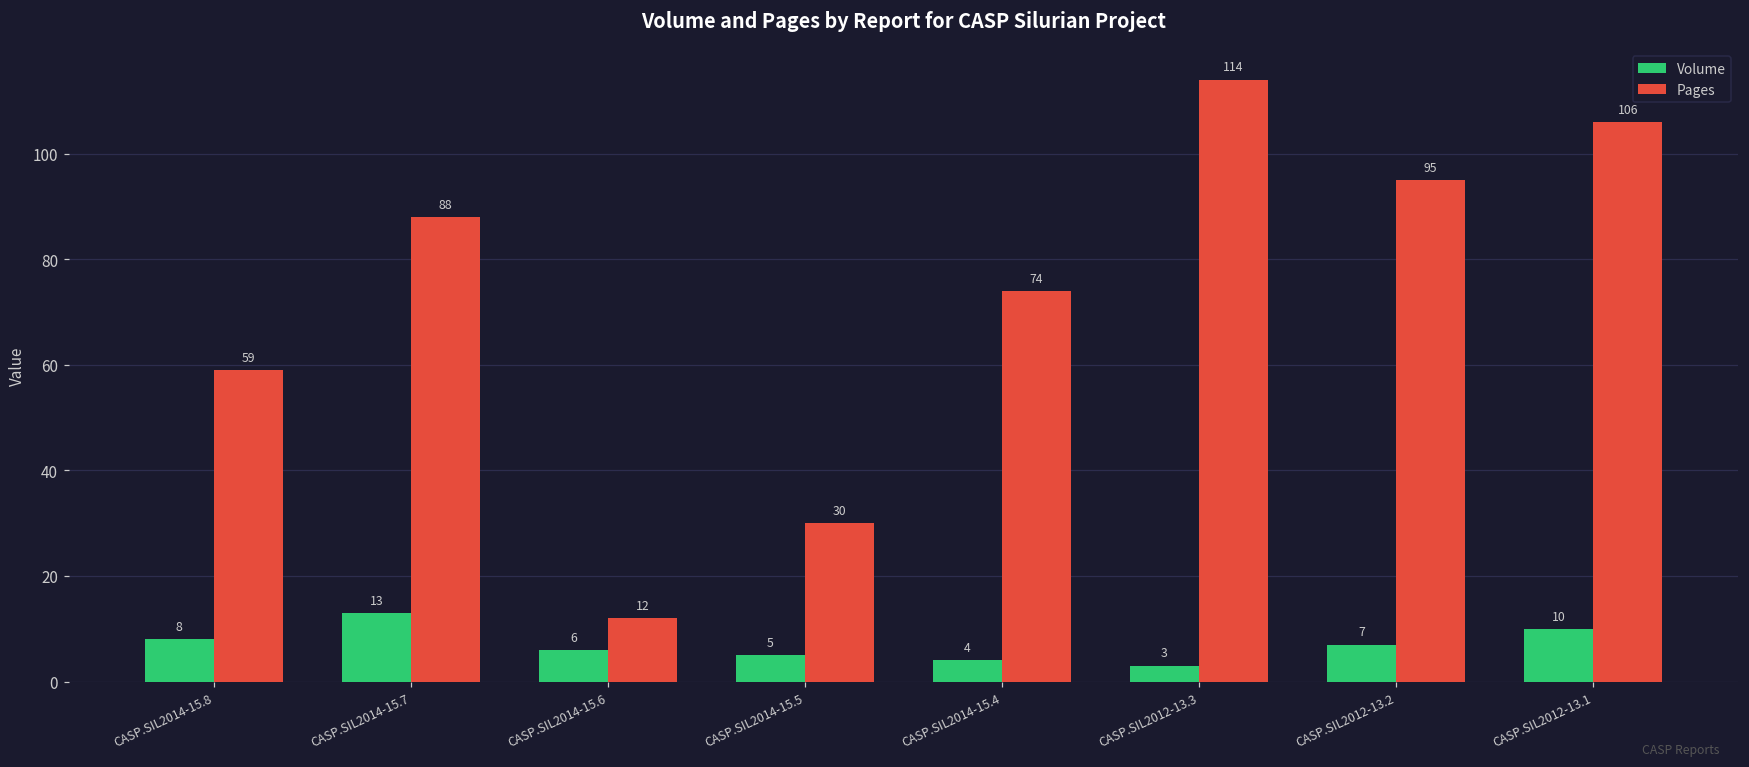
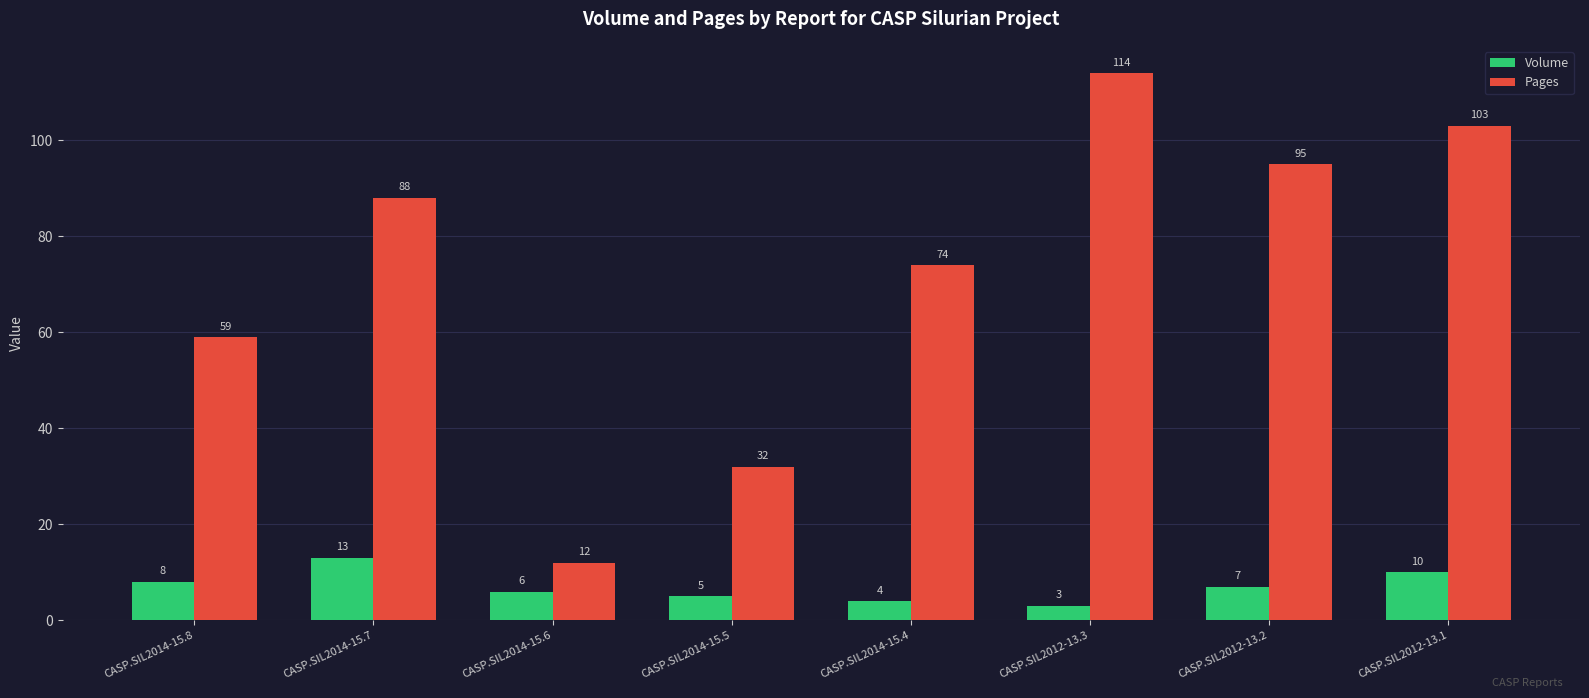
Pages, CASP.SIL2014-15.5: 30 -> 32
Pages, CASP.SIL2012-13.1: 106 -> 103
